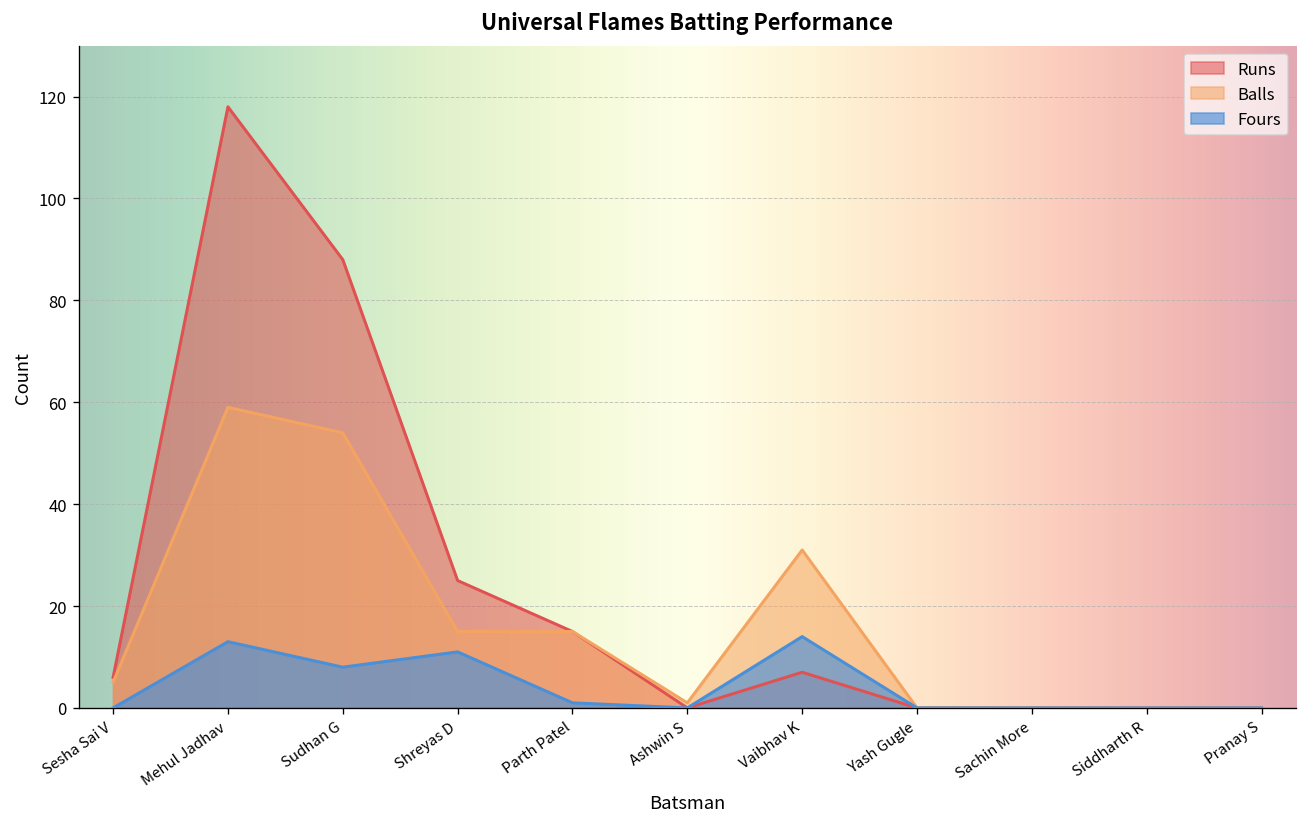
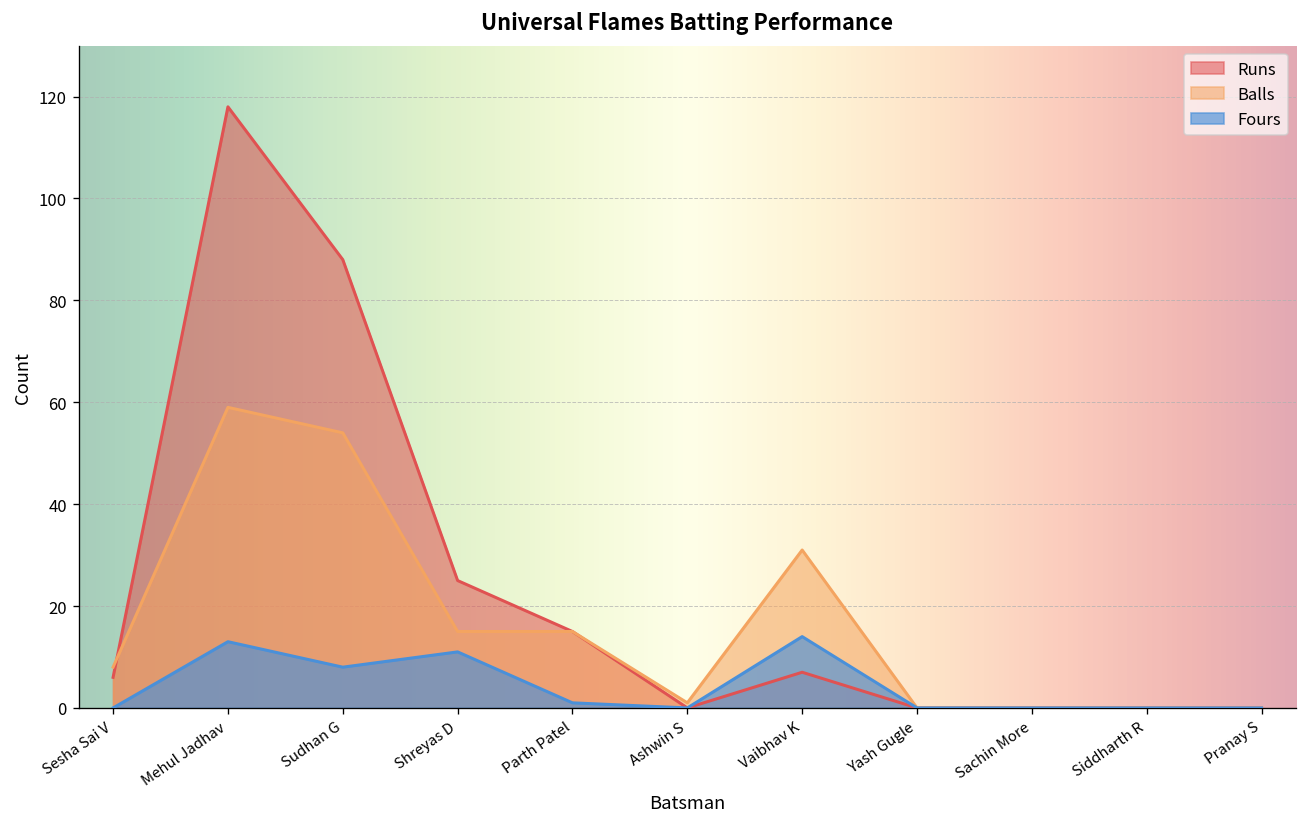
Balls, Sesha Sai V: 5 -> 8
